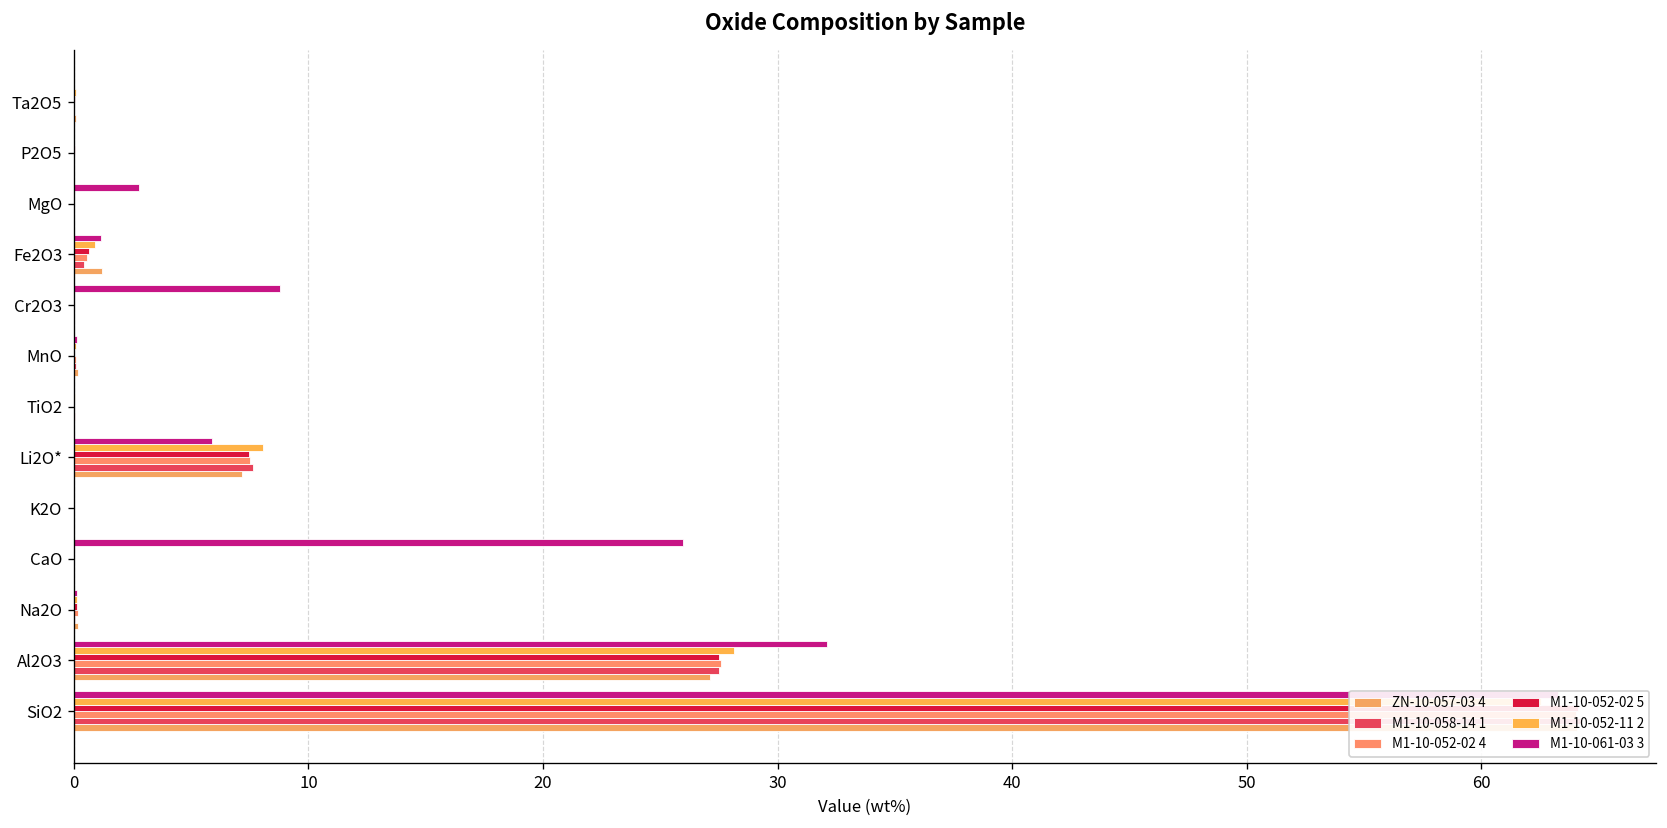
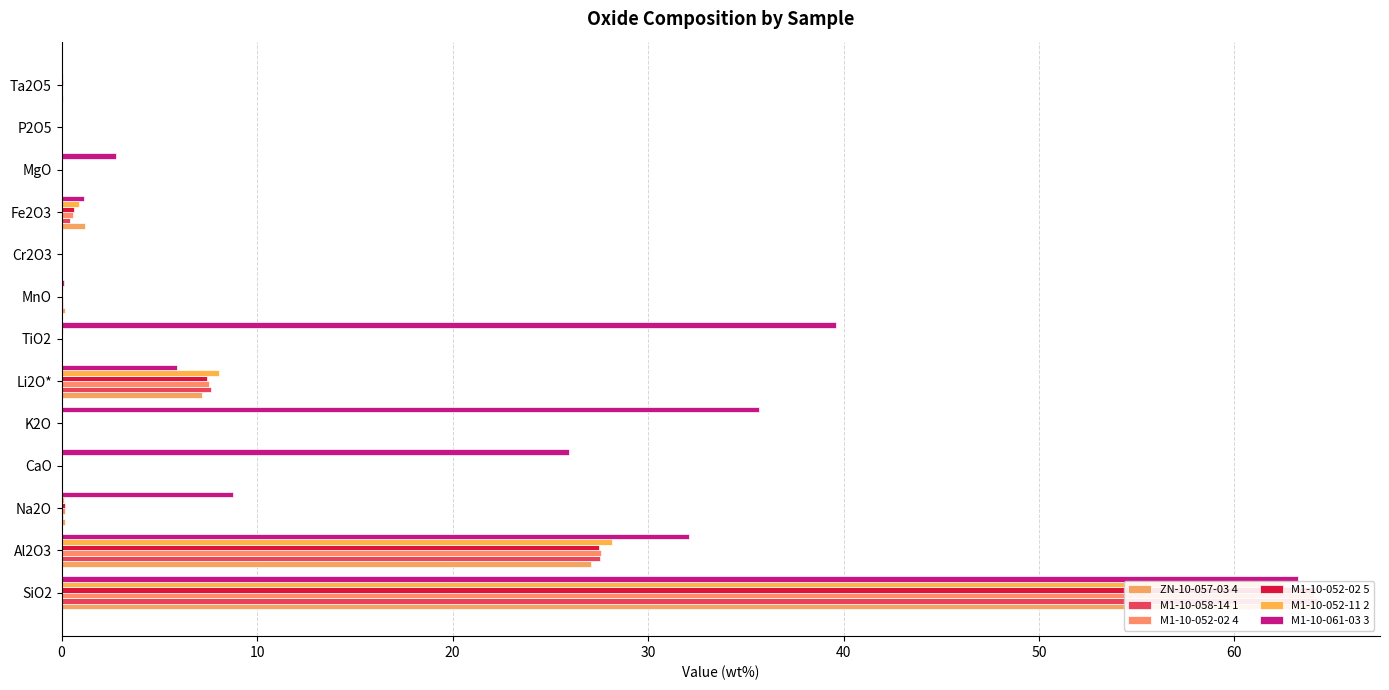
M1-10-061-03 3, Cr2O3: 8.8 -> 0.0
M1-10-061-03 3, TiO2: 0.0 -> 39.6
M1-10-061-03 3, K2O: 0.0 -> 35.7
M1-10-061-03 3, Na2O: 0.1 -> 8.8
